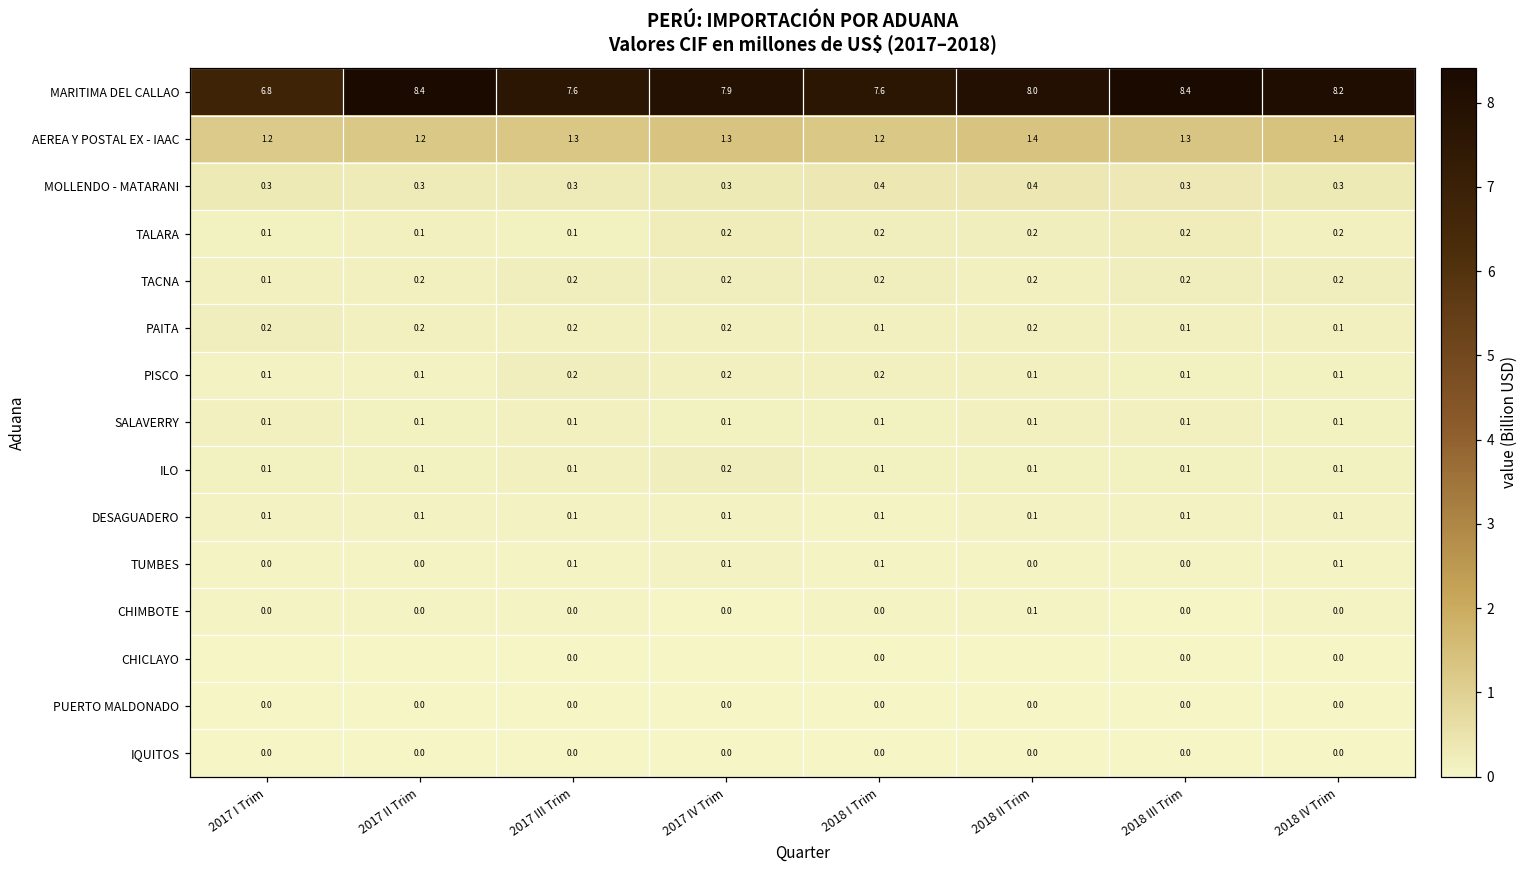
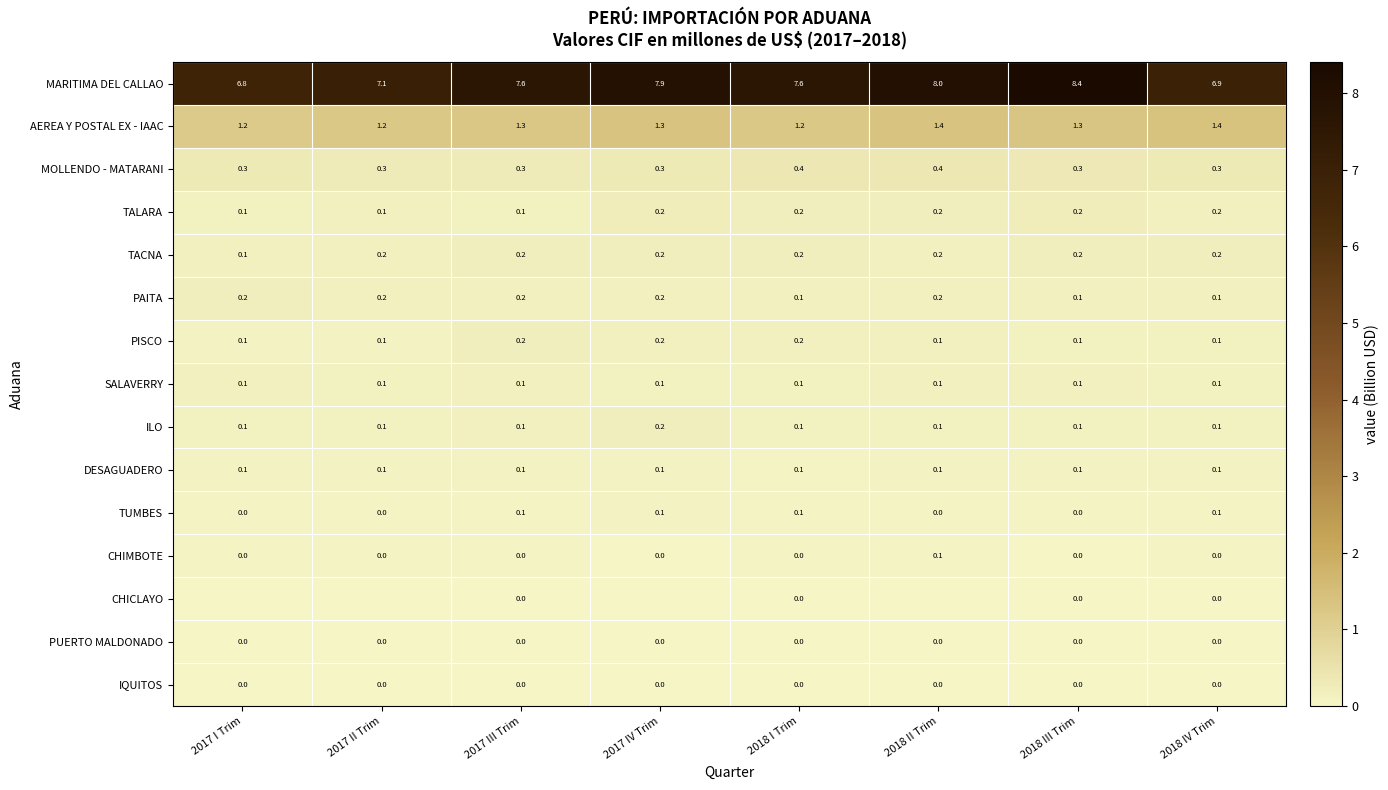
MARITIMA DEL CALLAO, 2017 II Trim: 8.4 -> 7.1
MARITIMA DEL CALLAO, 2018 IV Trim: 8.2 -> 6.9
